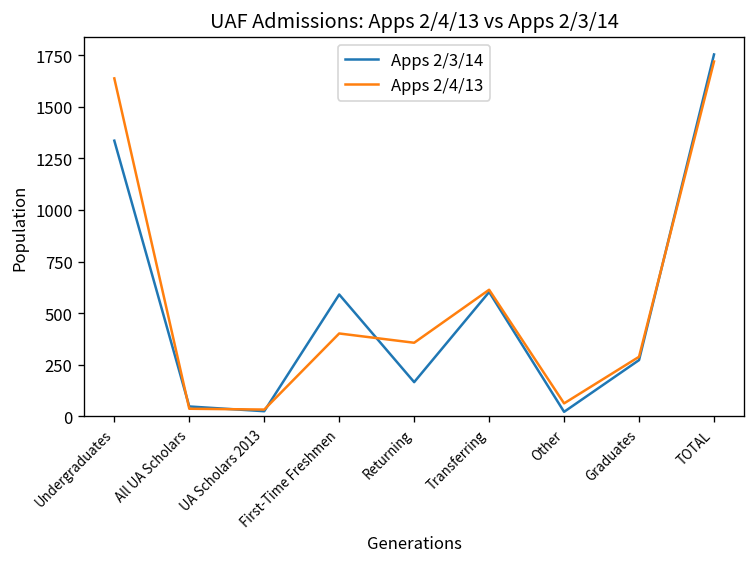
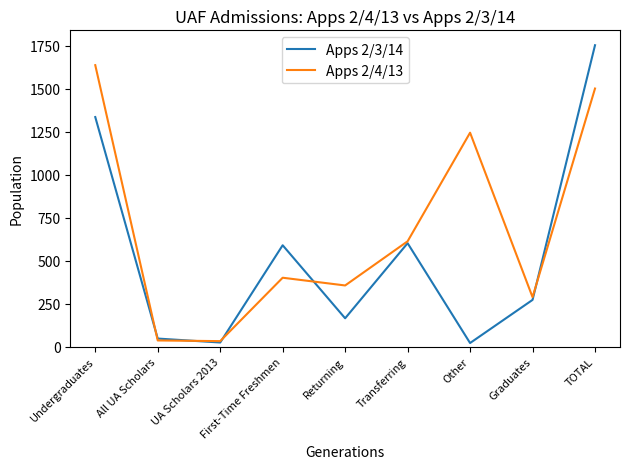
Apps 2/4/13, Other: 60 -> 1250
Apps 2/4/13, TOTAL: 1720 -> 1500
